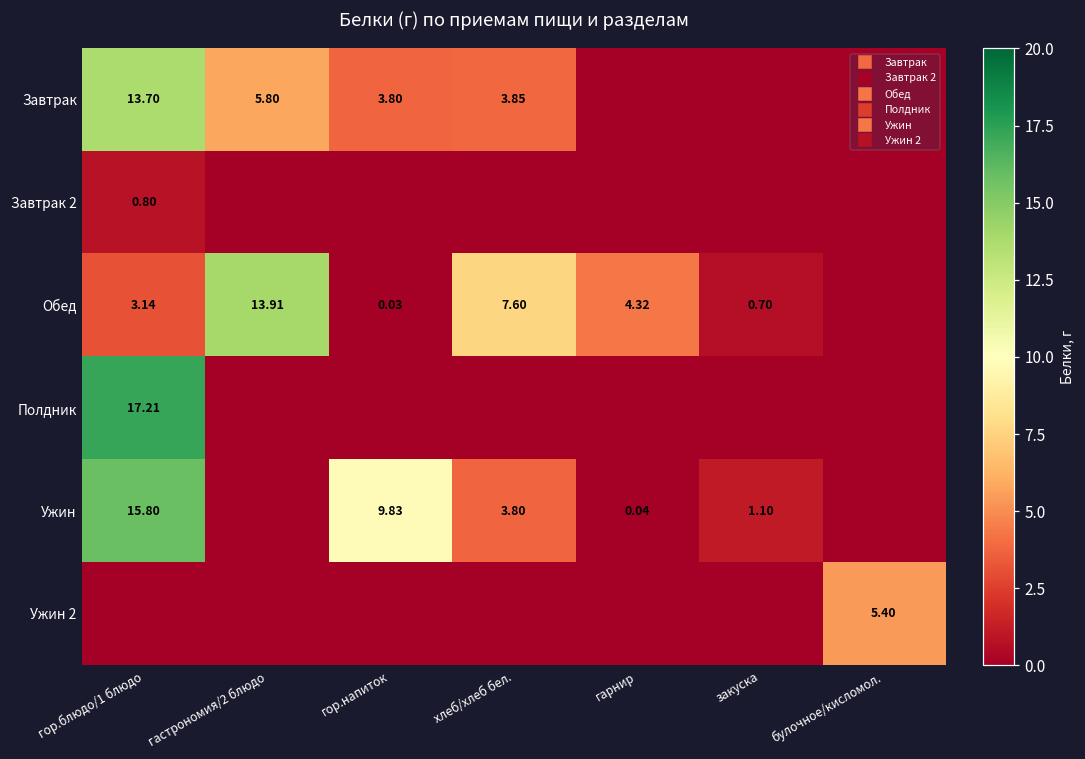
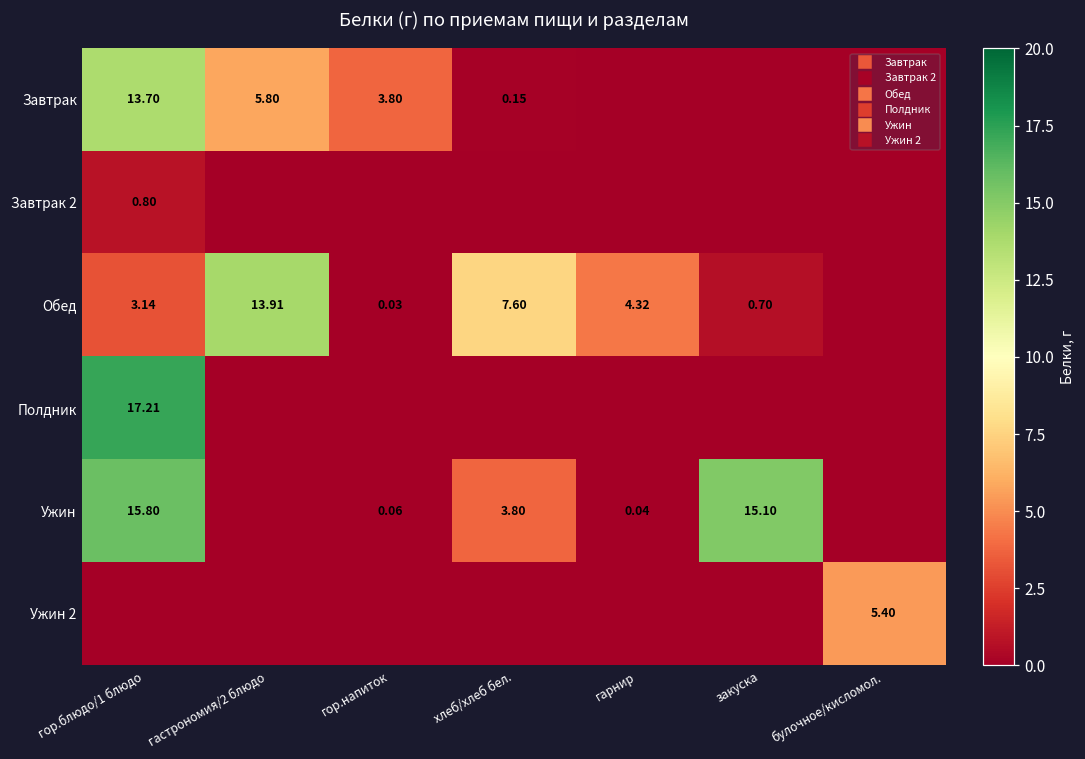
Завтрак, хлеб/хлеб бел.: 3.85 -> 0.15
Ужин, гор.напиток: 9.83 -> 0.06
Ужин, закуска: 1.10 -> 15.10
